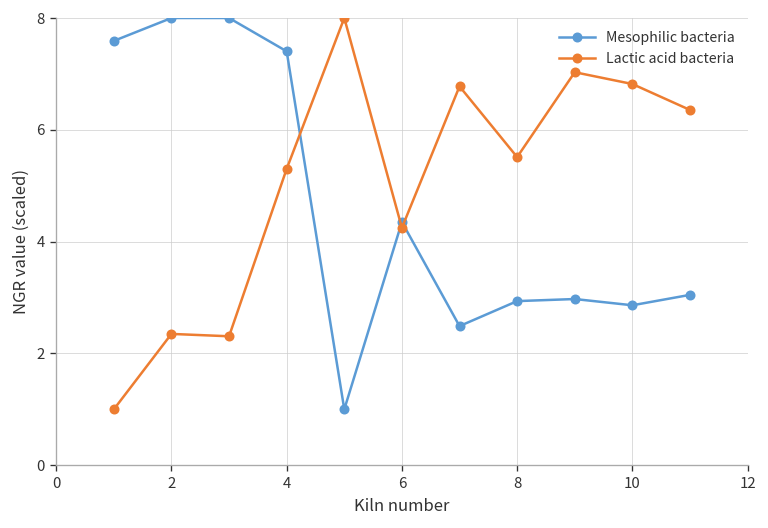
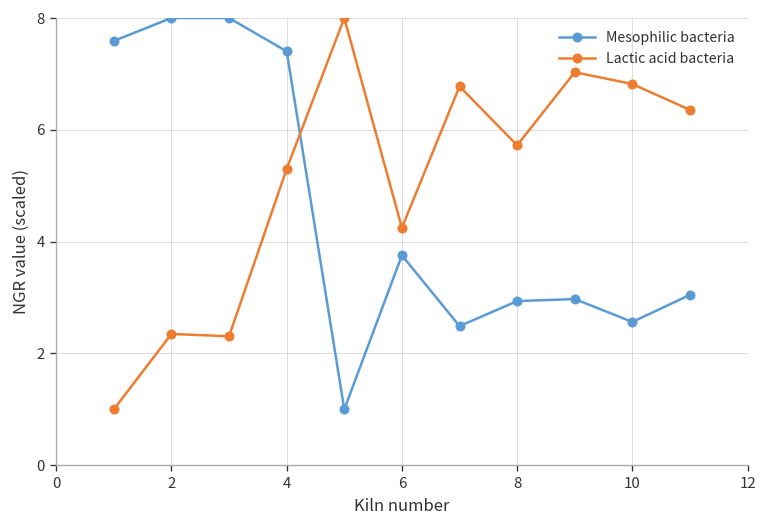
Mesophilic bacteria, 6: 4.4 -> 3.8
Lactic acid bacteria, 8: 5.5 -> 5.7
Mesophilic bacteria, 10: 2.9 -> 2.6
